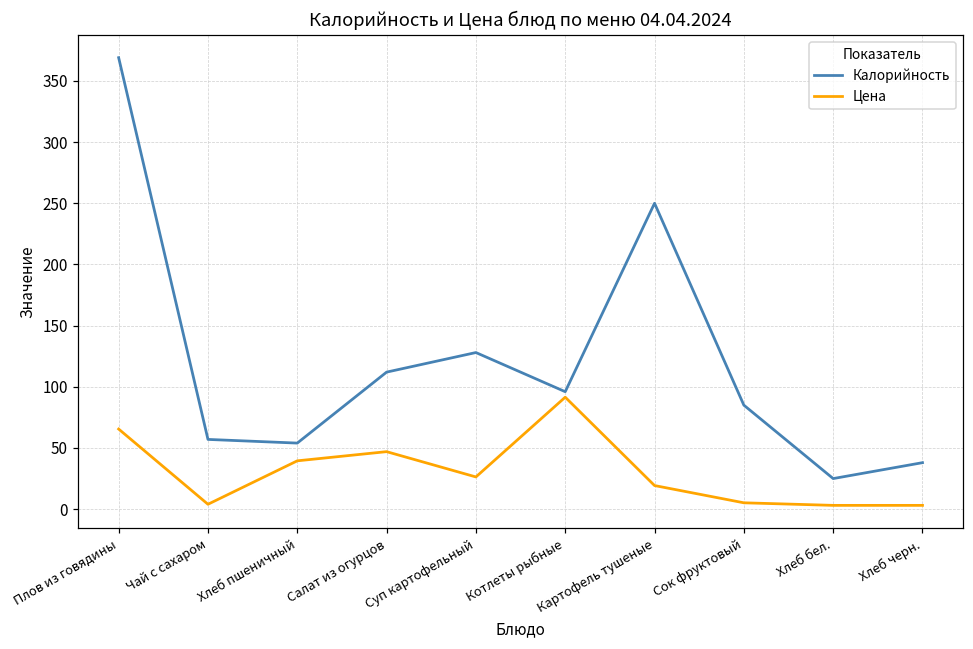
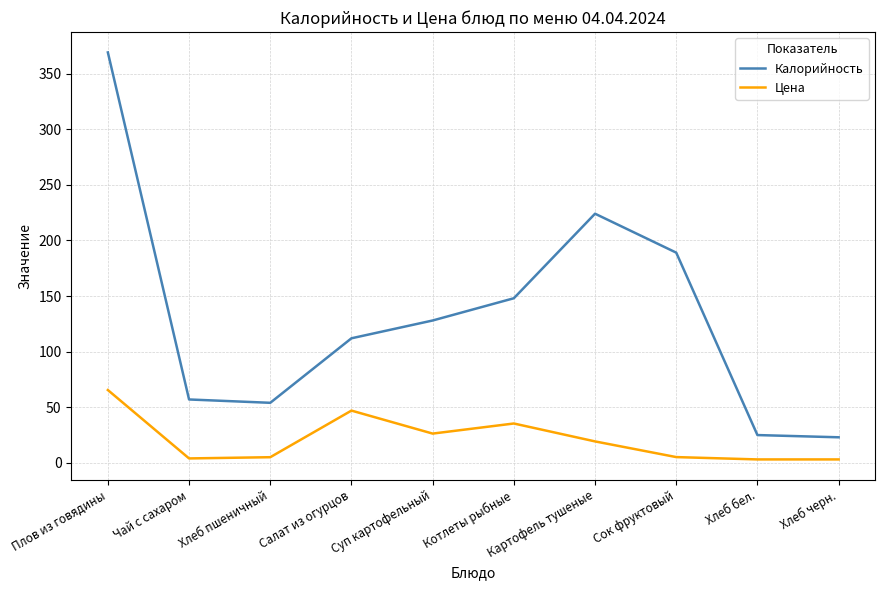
Цена, Хлеб пшеничный: 40 -> 5
Калорийность, Котлеты рыбные: 96 -> 148
Цена, Котлеты рыбные: 92 -> 35
Калорийность, Картофель тушеные: 250 -> 224
Калорийность, Сок фруктовый: 85 -> 189
Калорийность, Хлеб черн.: 38 -> 23
